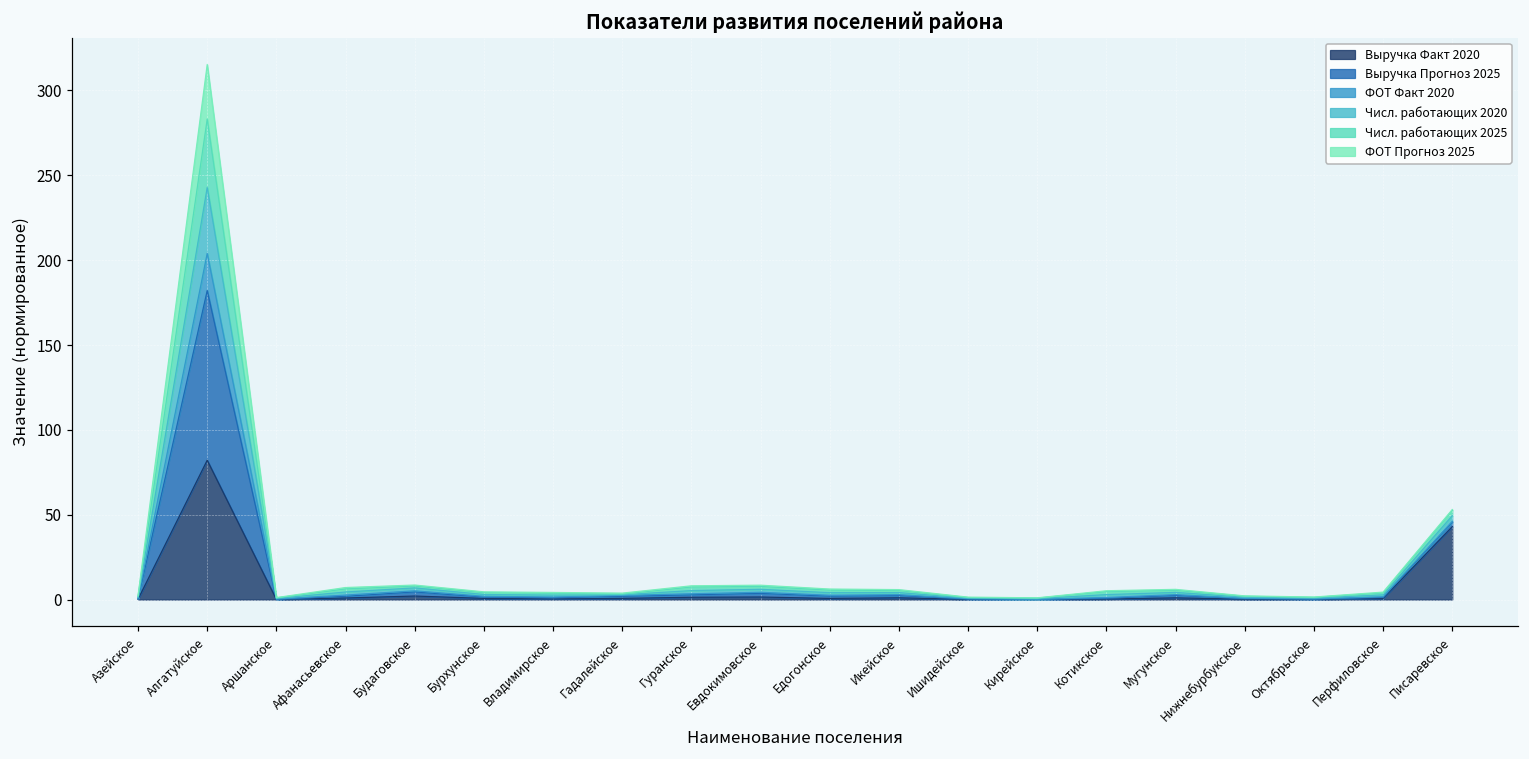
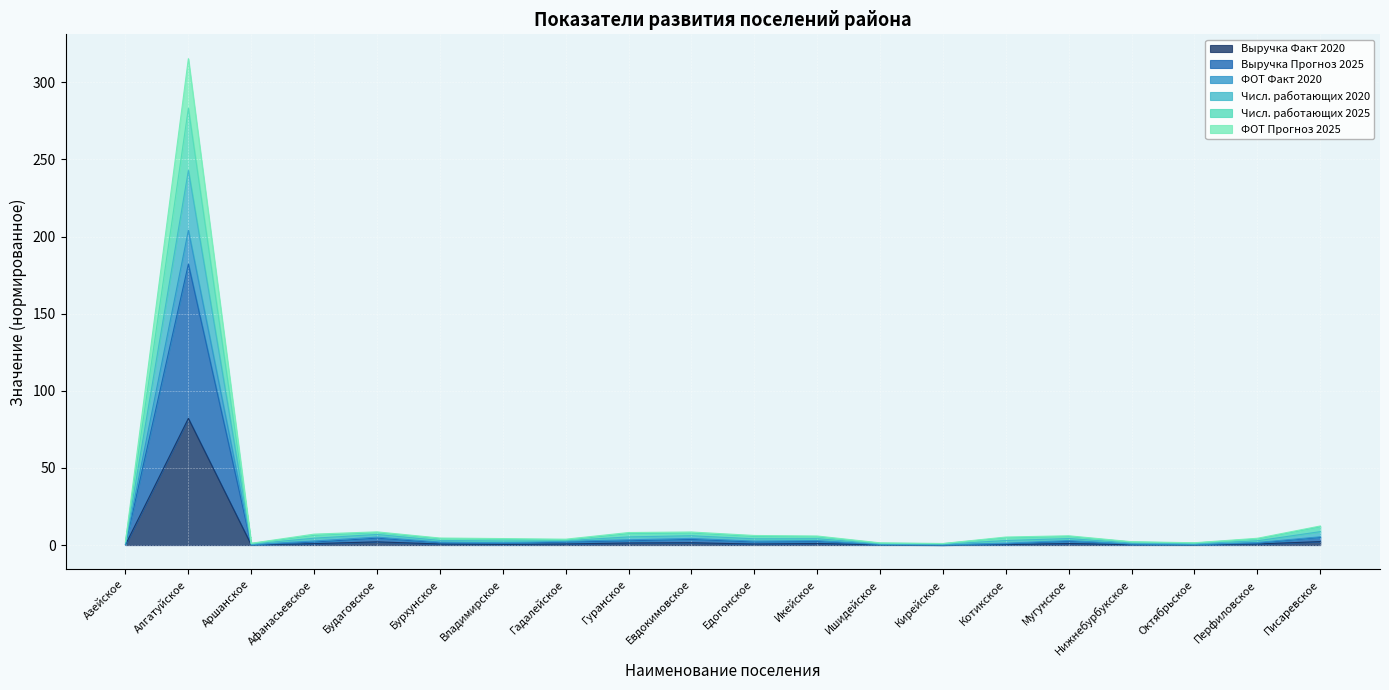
Выручка Факт 2020, Писаревское: 43 -> 2
